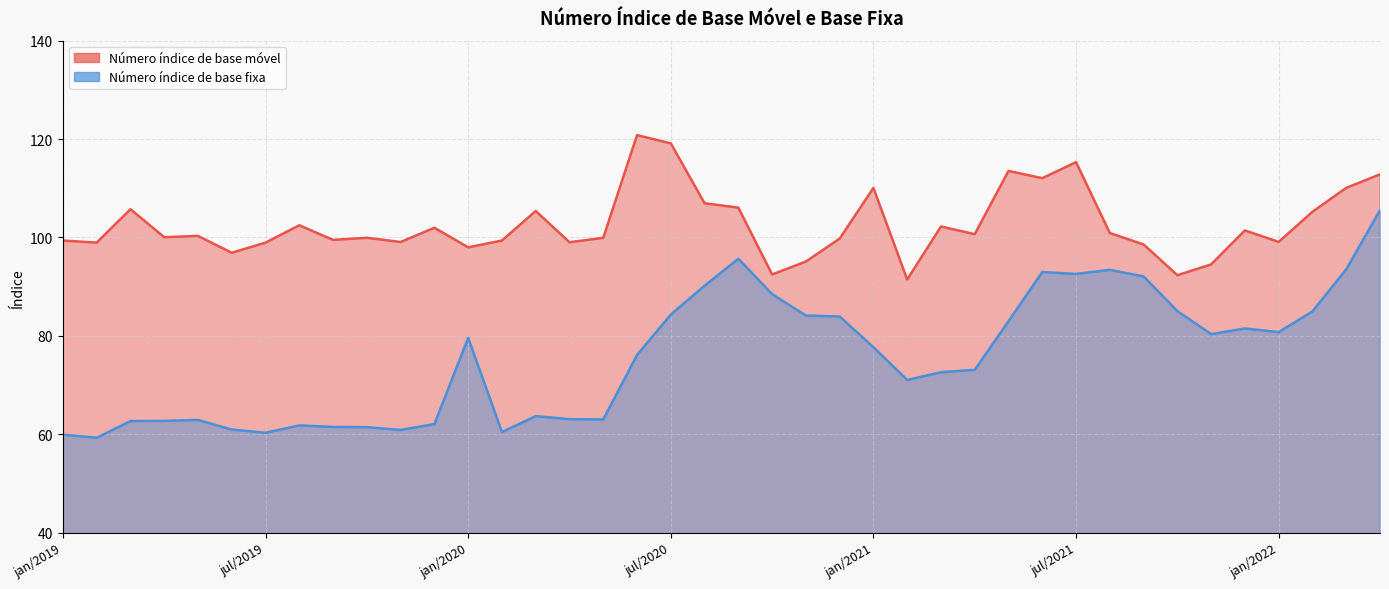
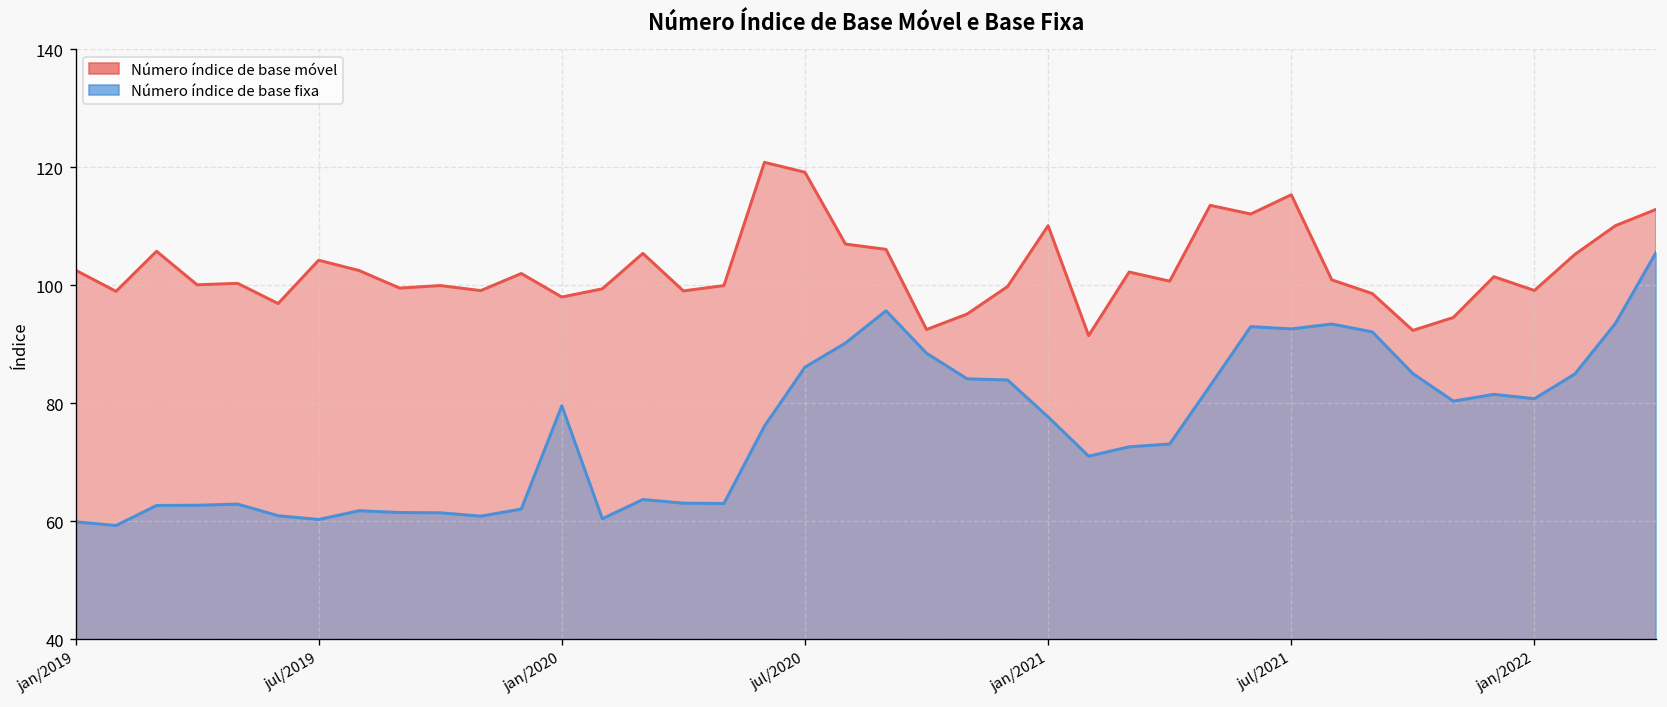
Número índice de base móvel, jan/2019: 99 -> 103
Número índice de base móvel, jul/2019: 99 -> 104
Número índice de base fixa, jul/2020: 84 -> 86
